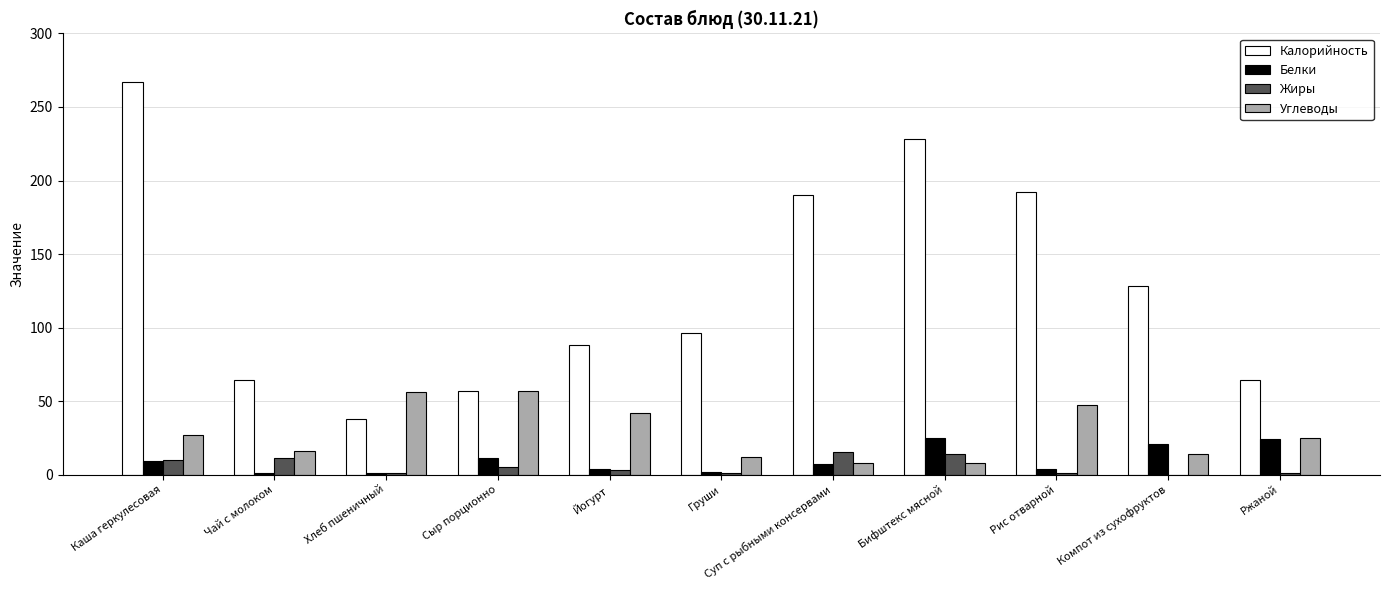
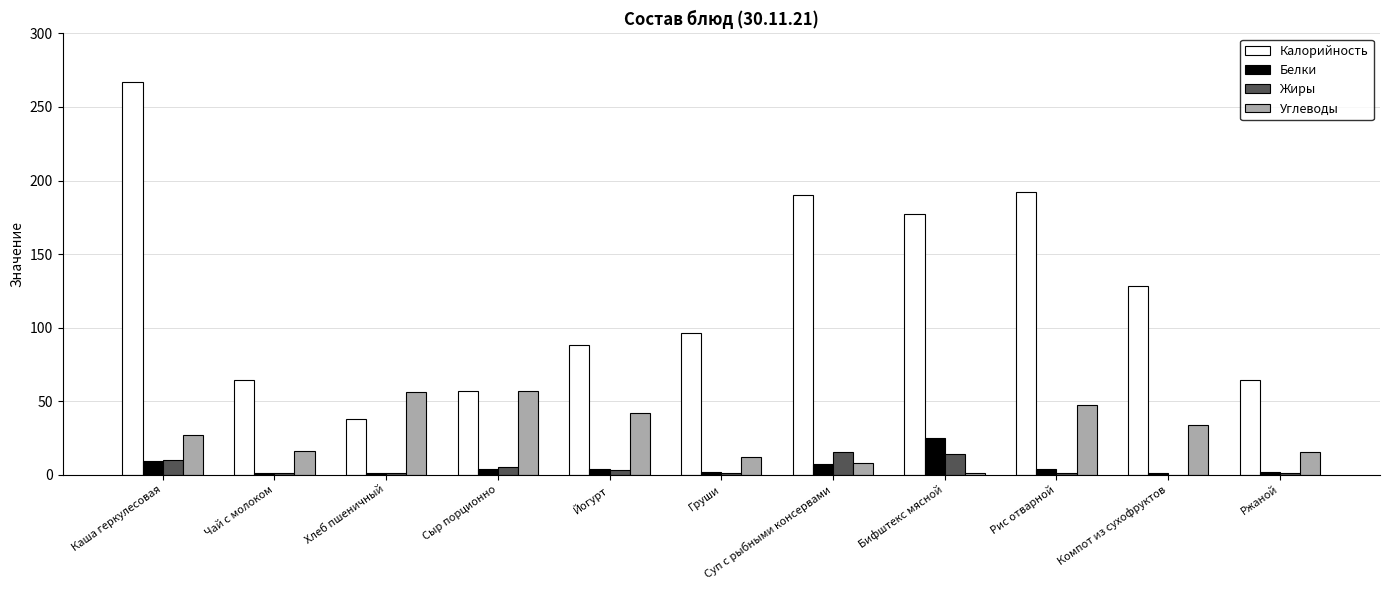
Жиры, Чай с молоком: 11 -> 1
Белки, Сыр порционно: 11 -> 4
Калорийность, Бифштекс мясной: 228 -> 177
Углеводы, Бифштекс мясной: 8 -> 1
Белки, Компот из сухофруктов: 21 -> 1
Углеводы, Компот из сухофруктов: 14 -> 34
Белки, Ржаной: 24 -> 2
Углеводы, Ржаной: 25 -> 15
